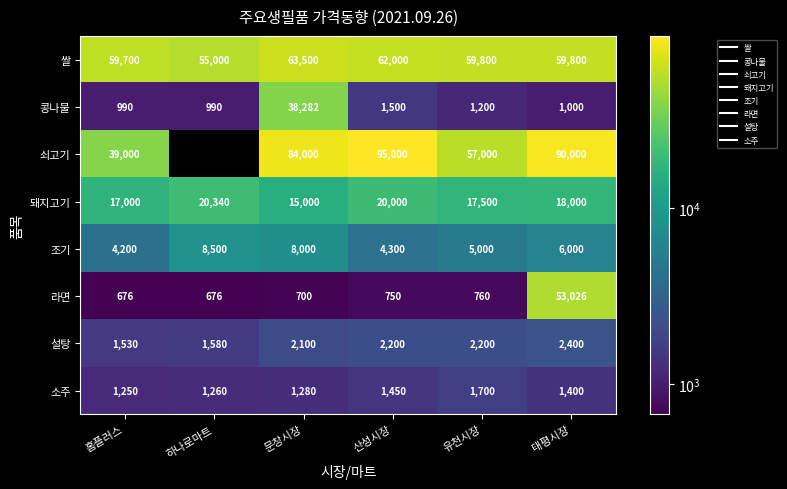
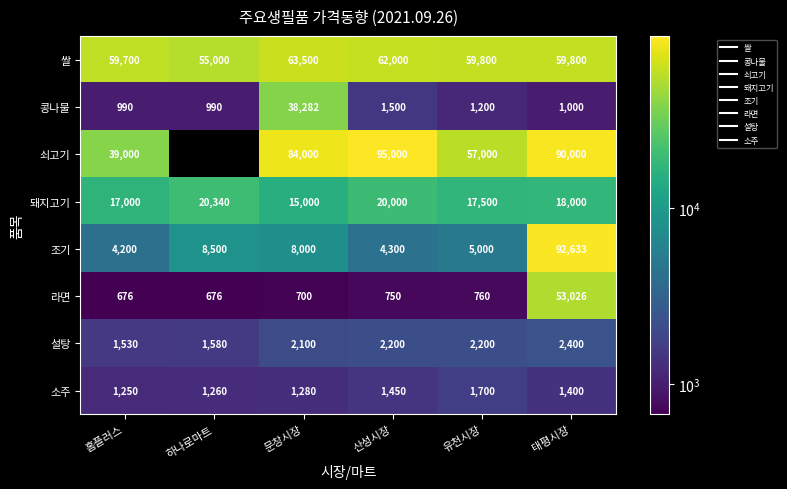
조기, 태평시장: 6,000 -> 92,633
